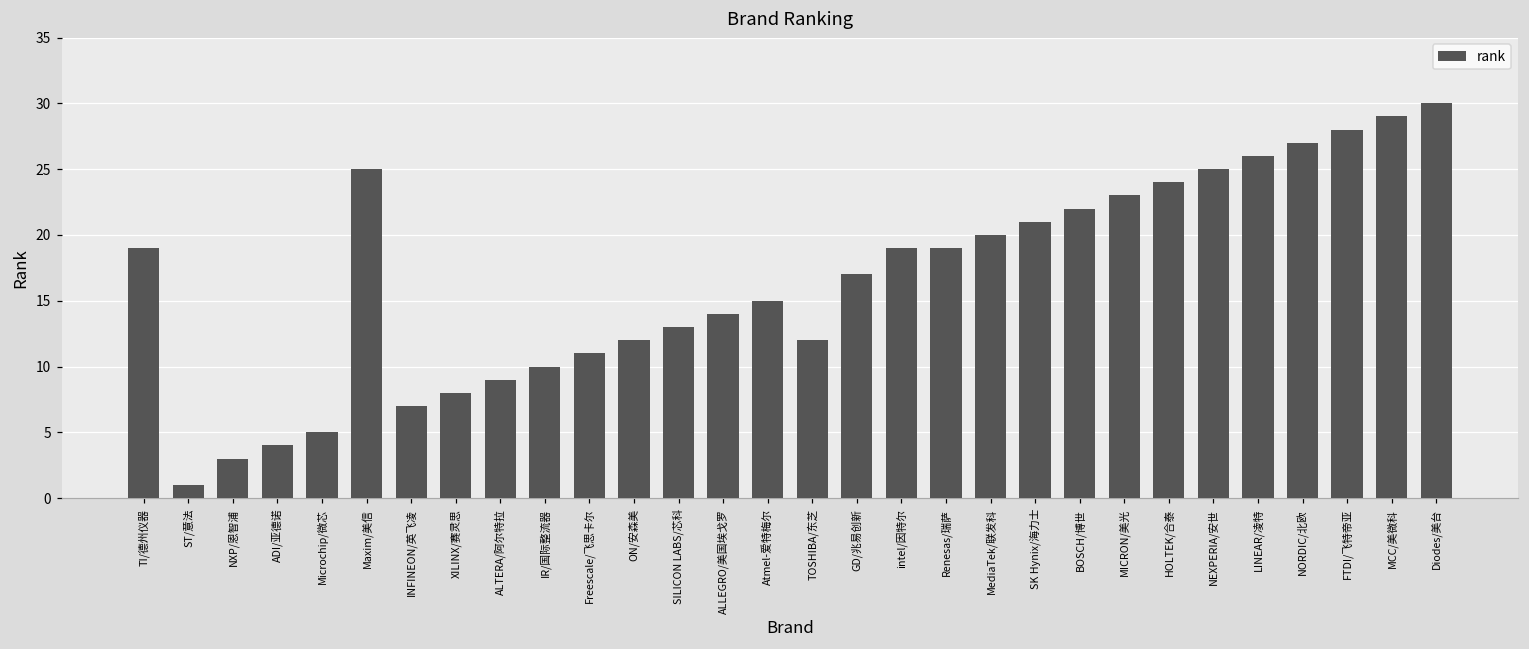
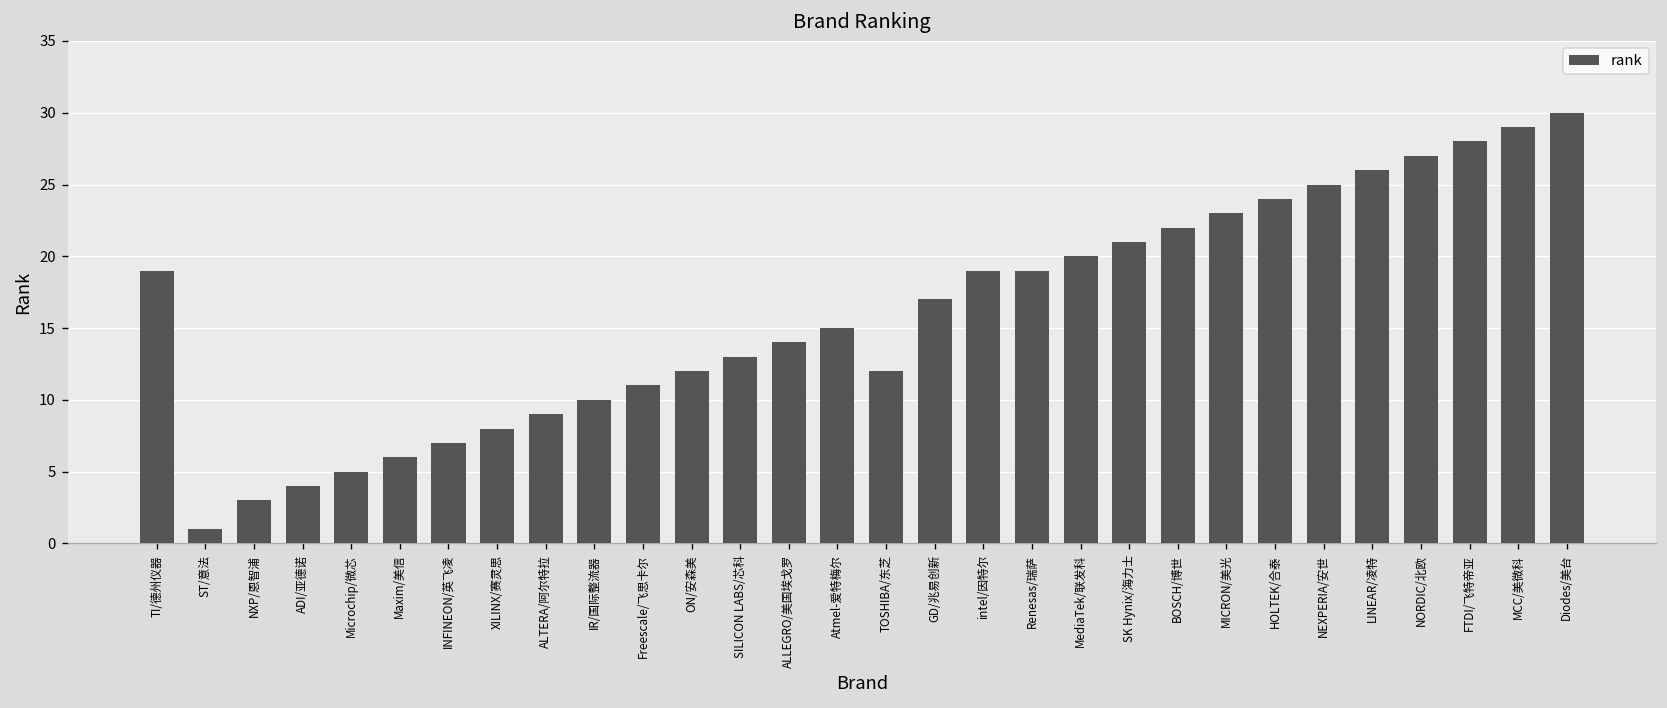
Maxim/美信: 25 -> 6
